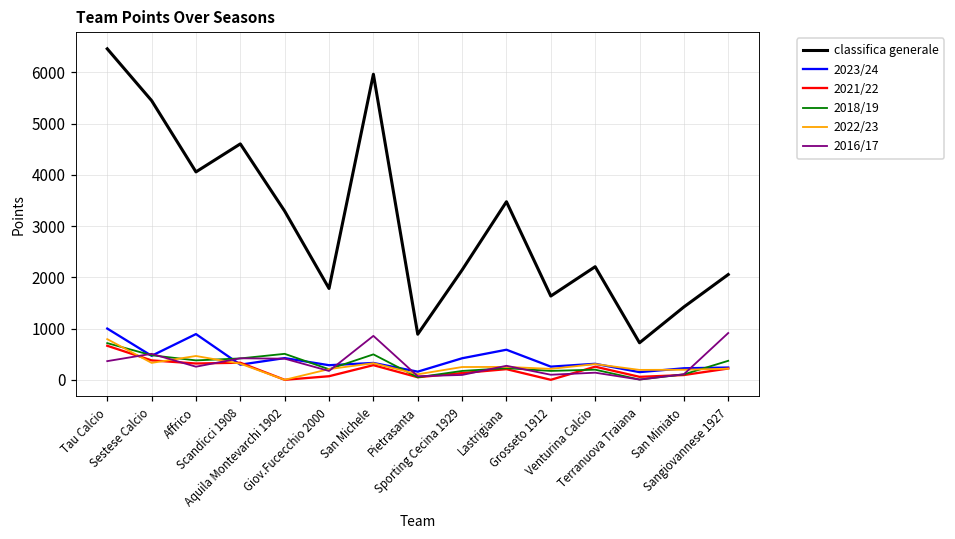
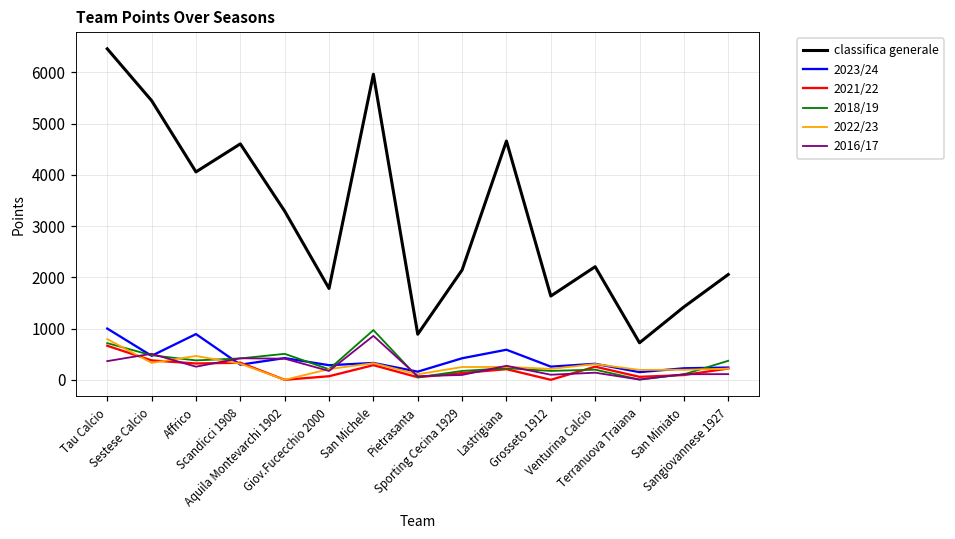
2018/19, San Michele: 500 -> 1000
classifica generale, Lastrigiana: 3500 -> 4700
2016/17, Sangiovannese 1927: 900 -> 100
